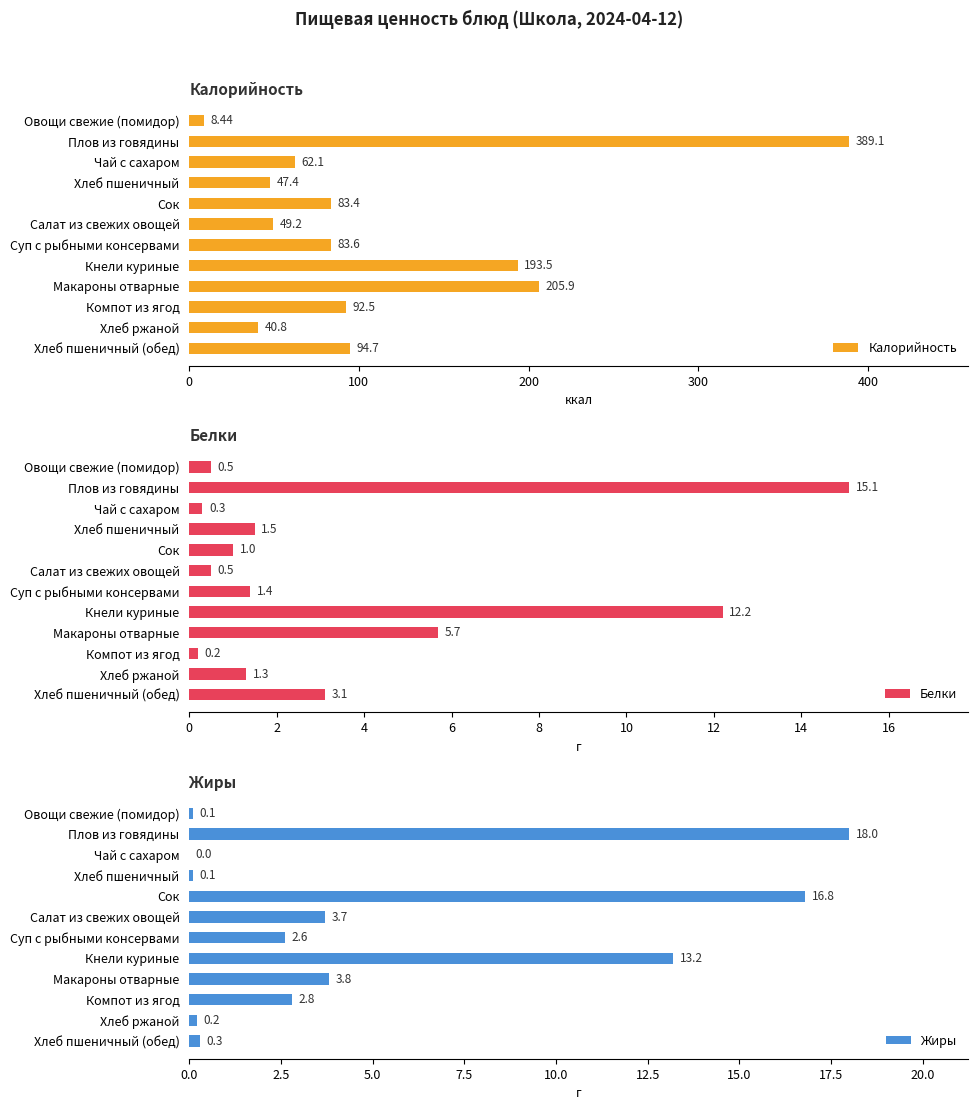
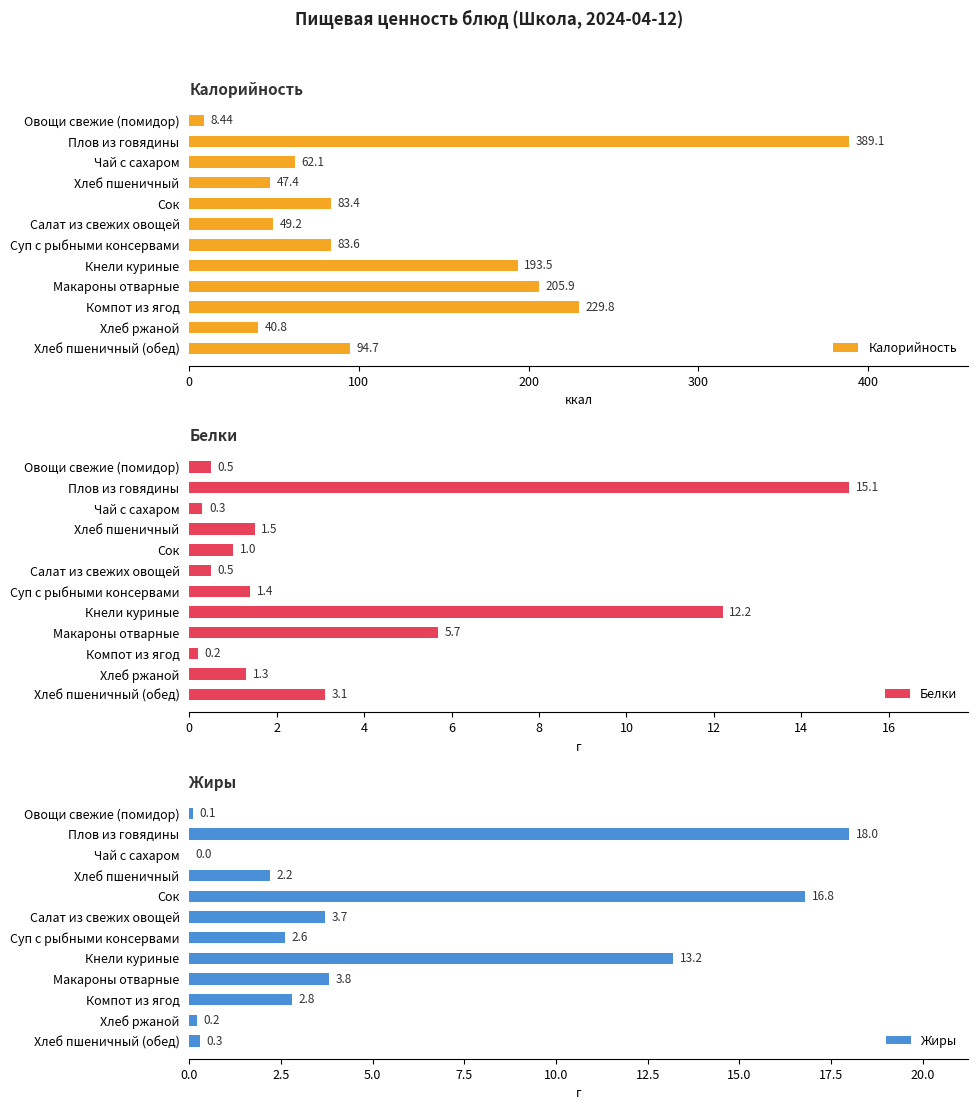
Калорийность, Компот из ягод: 92.5 -> 229.8
Жиры, Хлеб пшеничный: 0.1 -> 2.2
